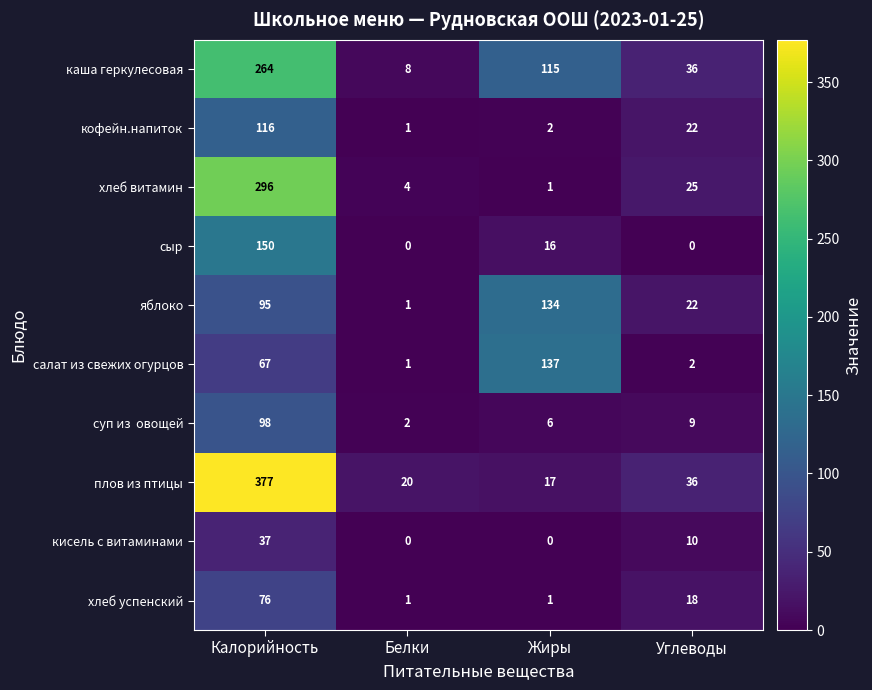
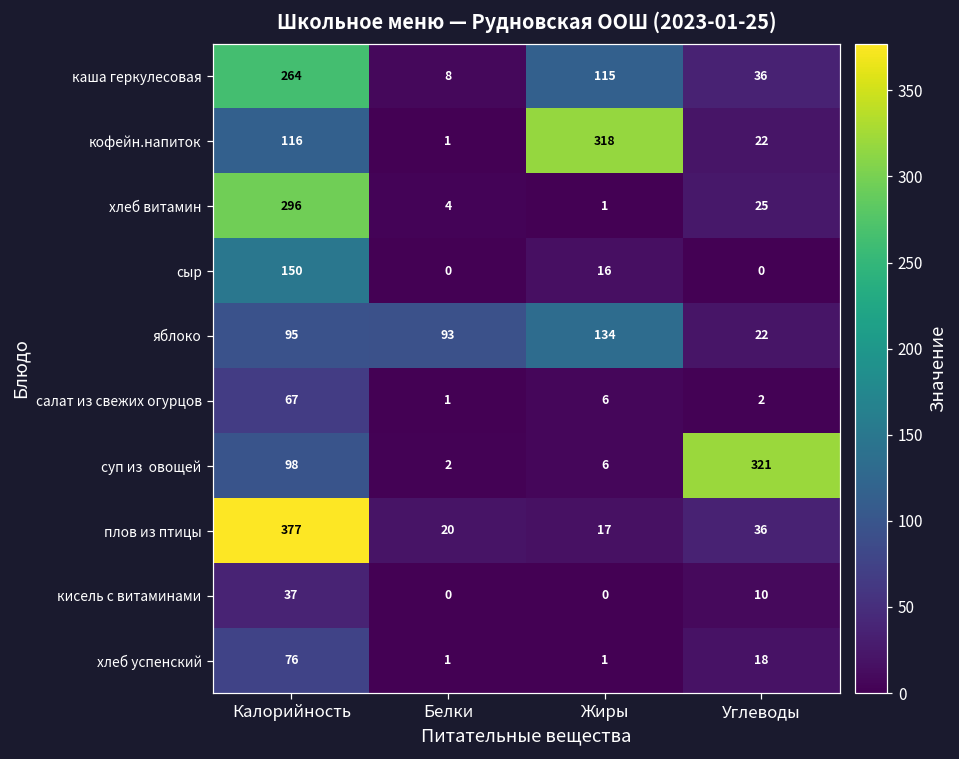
кофейн.напиток, Жиры: 2 -> 318
яблоко, Белки: 1 -> 93
салат из свежих огурцов, Жиры: 137 -> 6
суп из овощей, Углеводы: 9 -> 321
